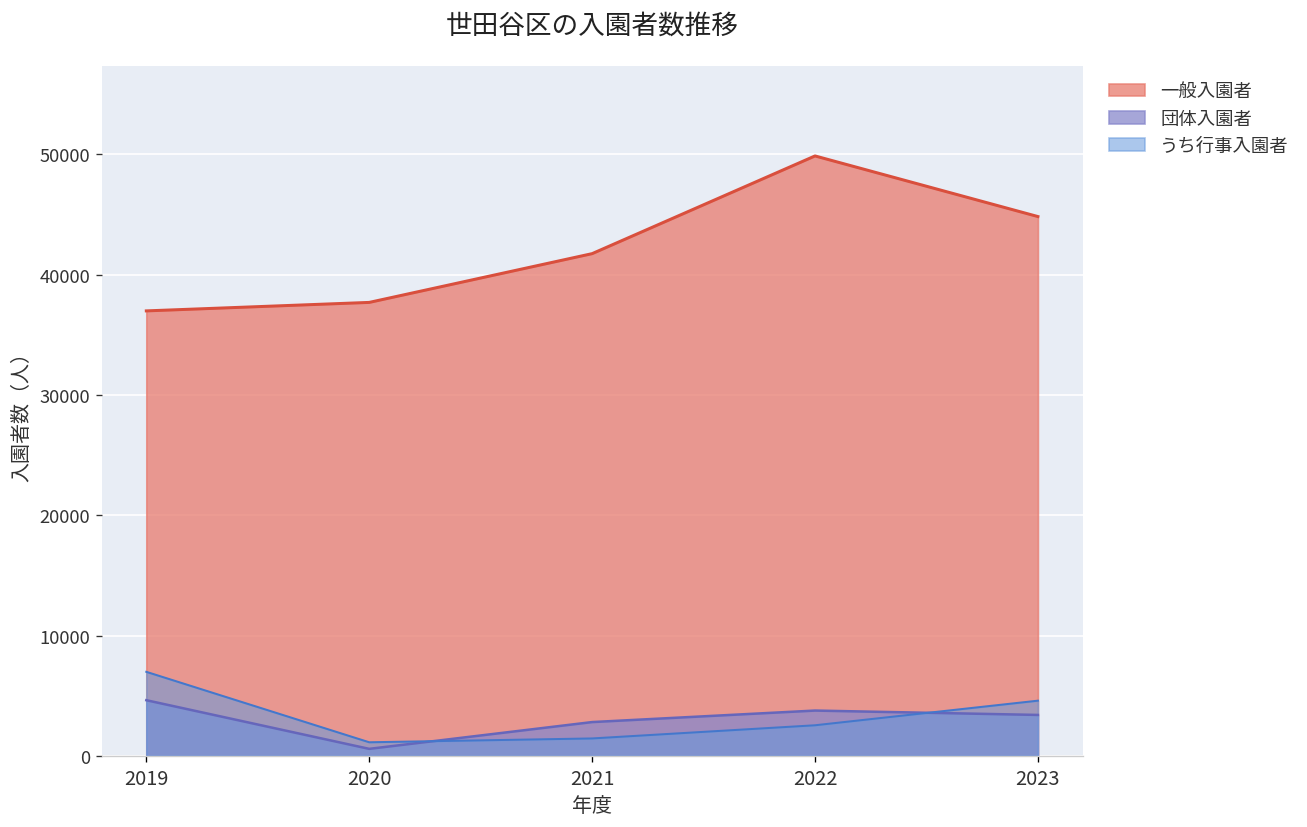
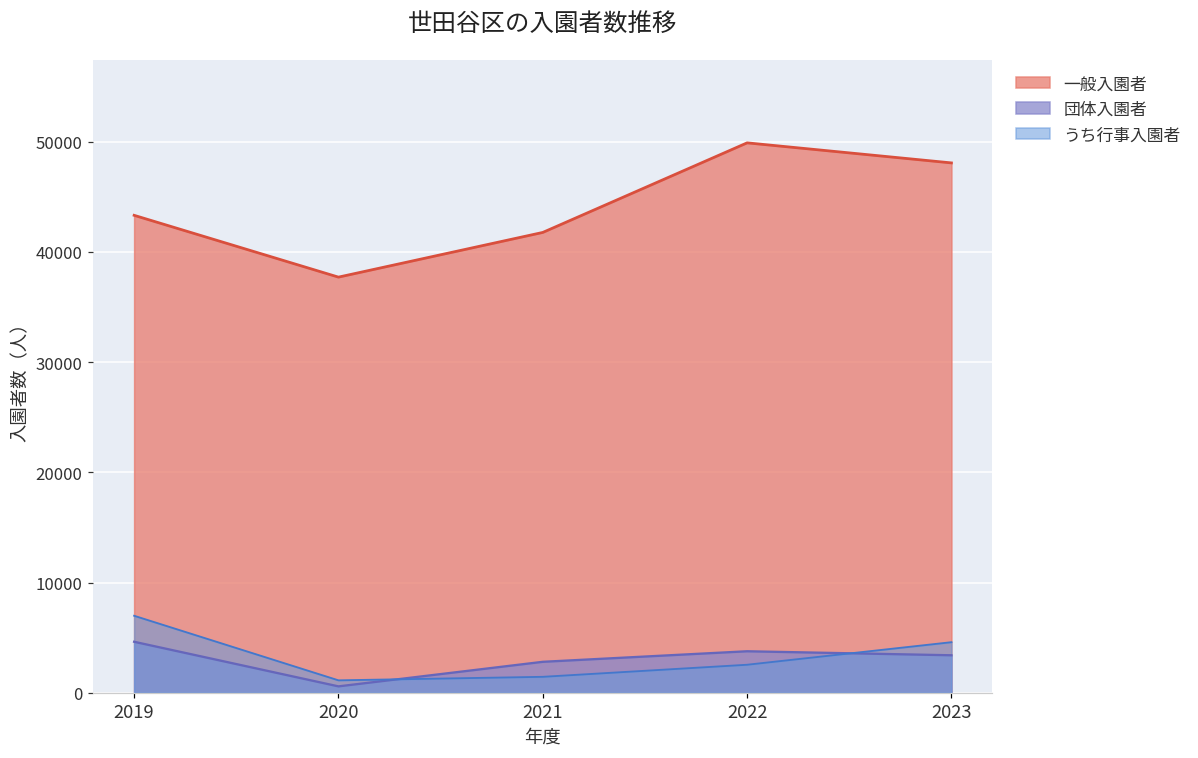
一般入園者, 2019: 37000 -> 43300
一般入園者, 2023: 44800 -> 48100
